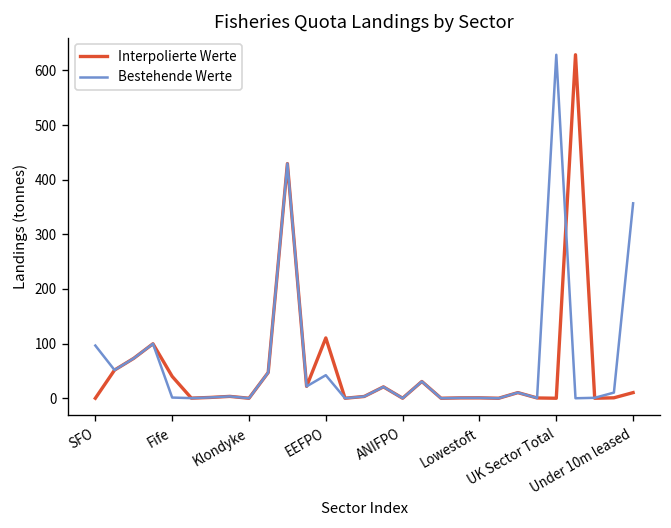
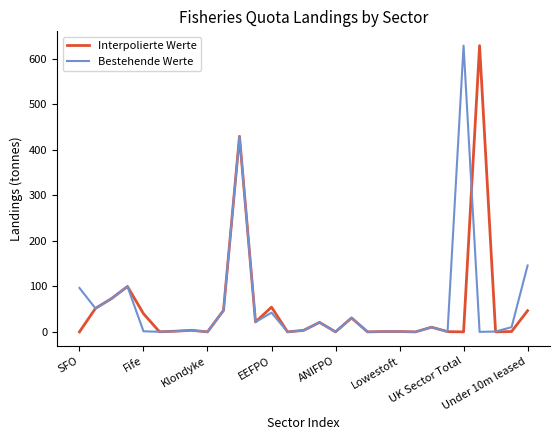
Interpolierte Werte, EEFPO: 110 -> 50
Interpolierte Werte, Under 10m leased: 10 -> 50
Bestehende Werte, Under 10m leased: 360 -> 150
